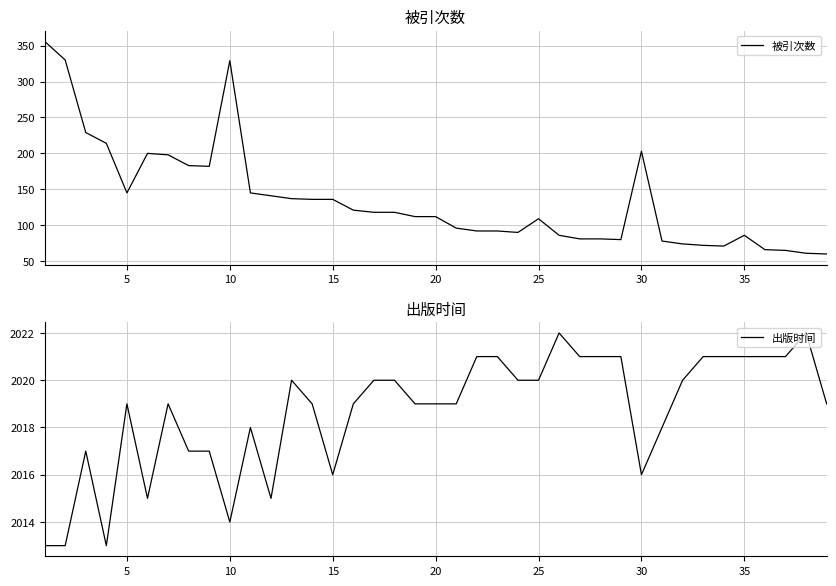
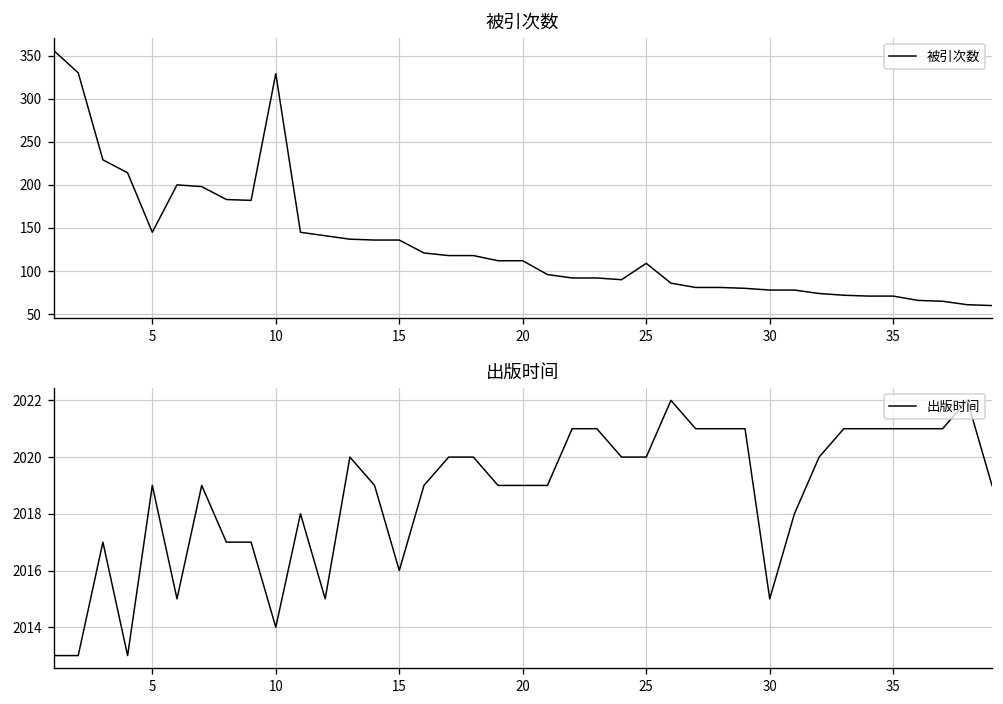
被引次数, 30: 200 -> 80
被引次数, 35: 90 -> 70
出版时间, 30: 2016 -> 2015
